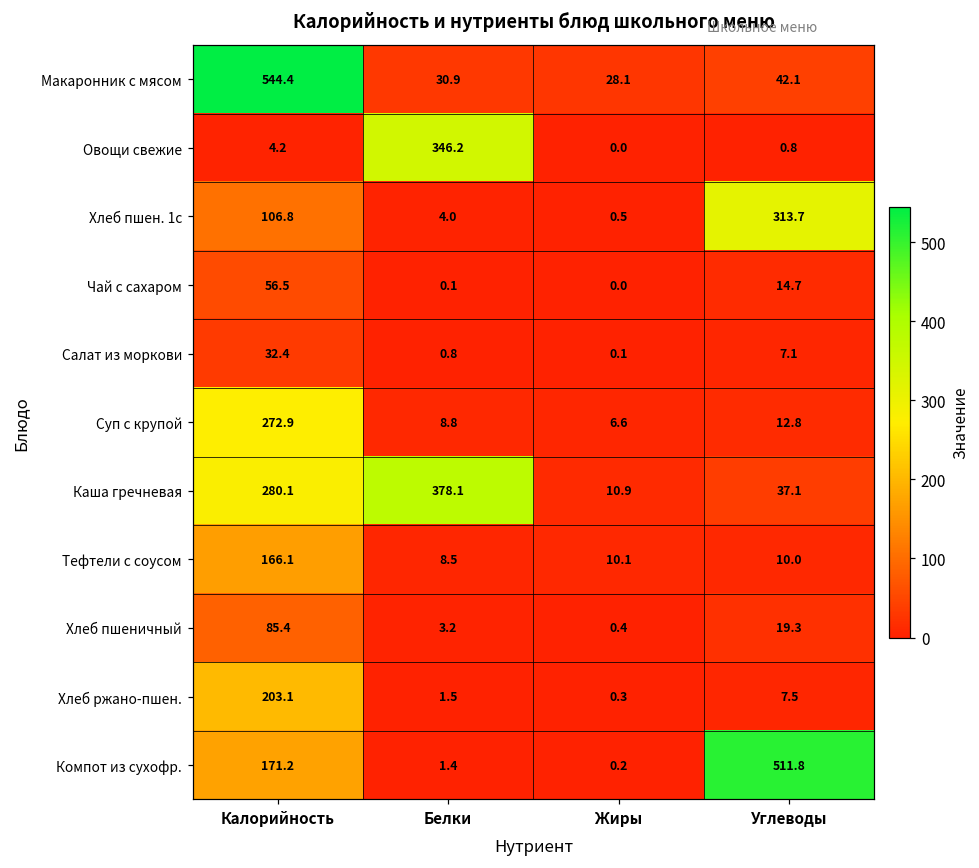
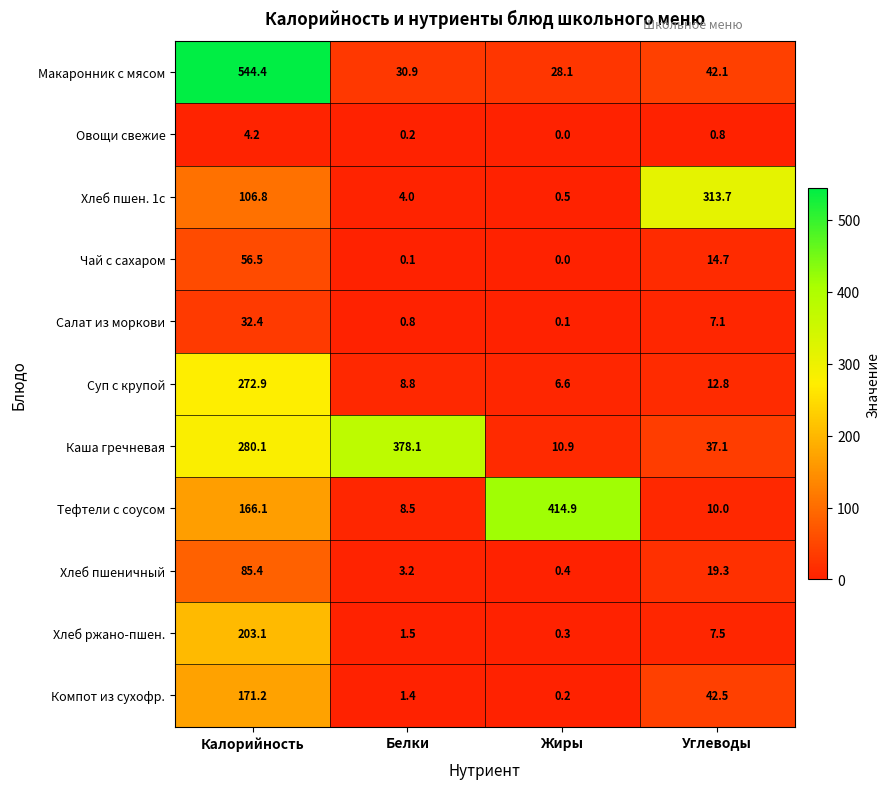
Овощи свежие, Белки: 346.2 -> 0.2
Тефтели с соусом, Жиры: 10.1 -> 414.9
Компот из сухофр., Углеводы: 511.8 -> 42.5
